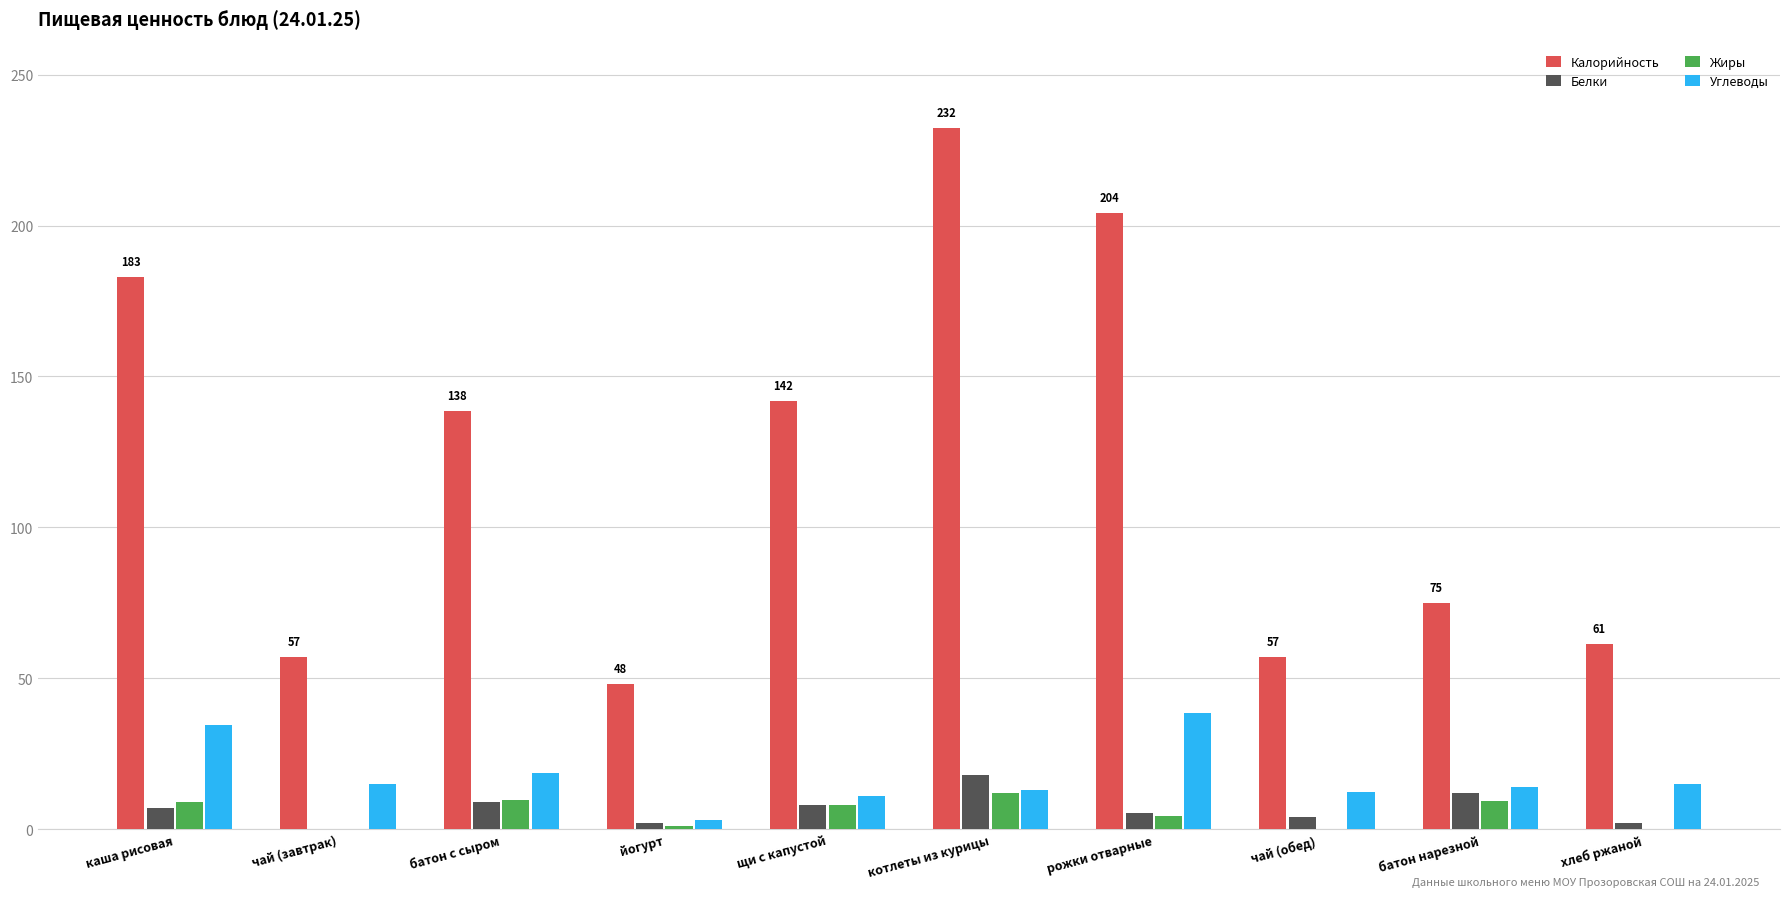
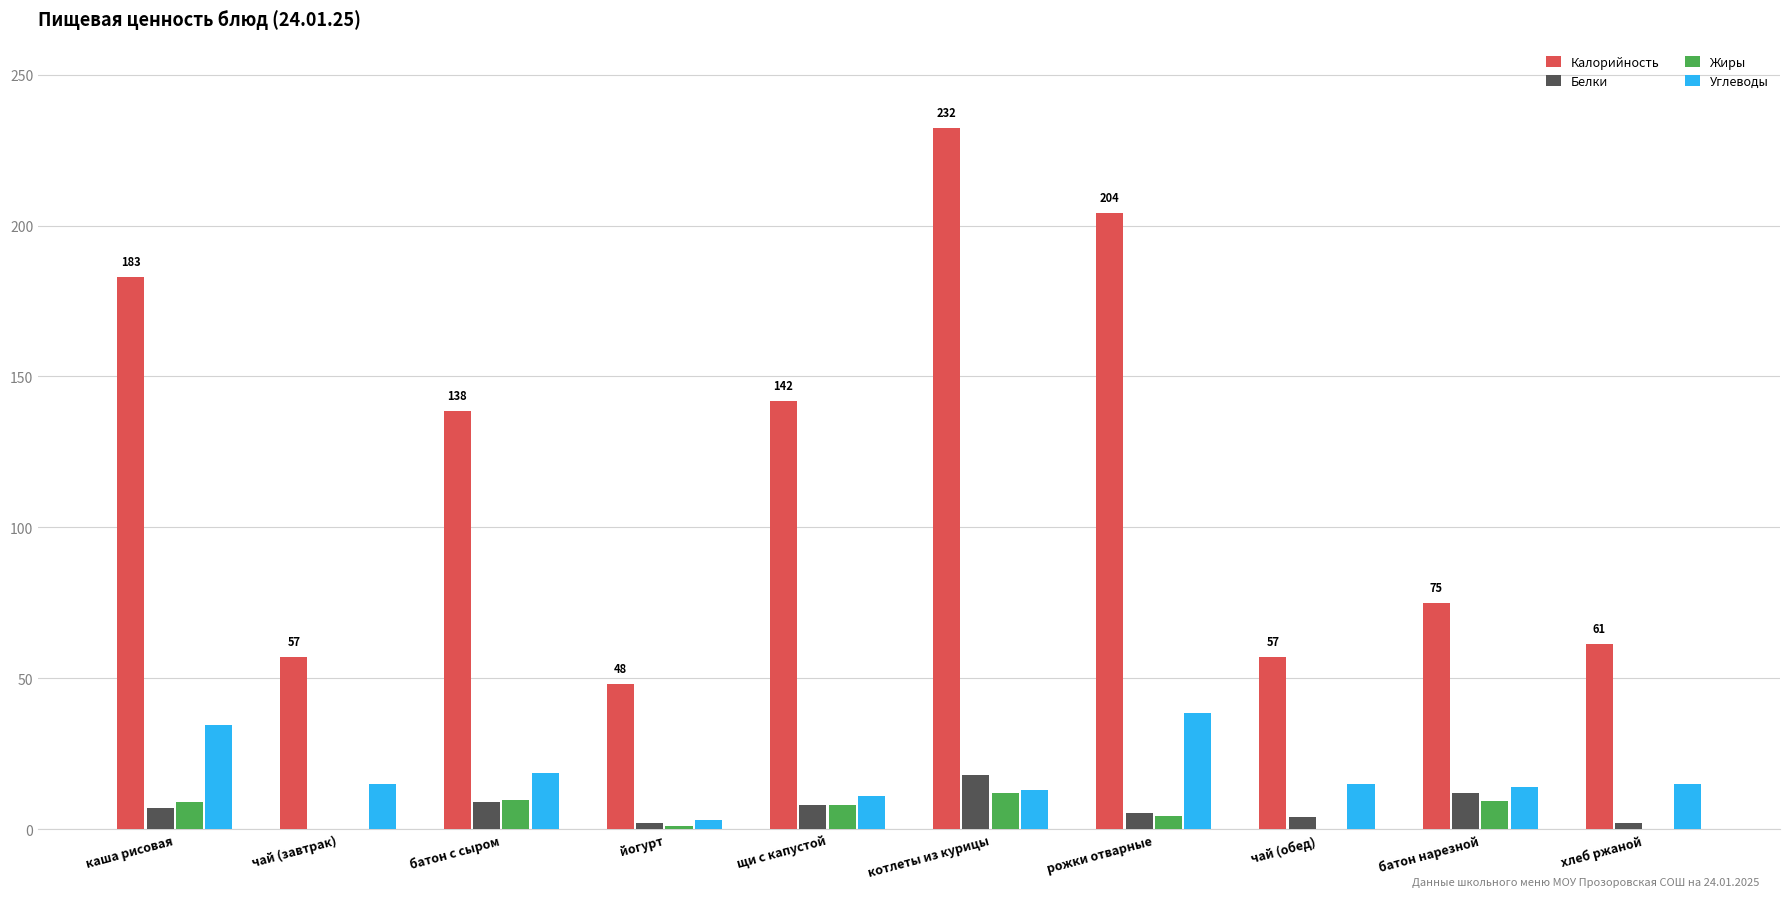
Углеводы, чай (обед): 12 -> 15
